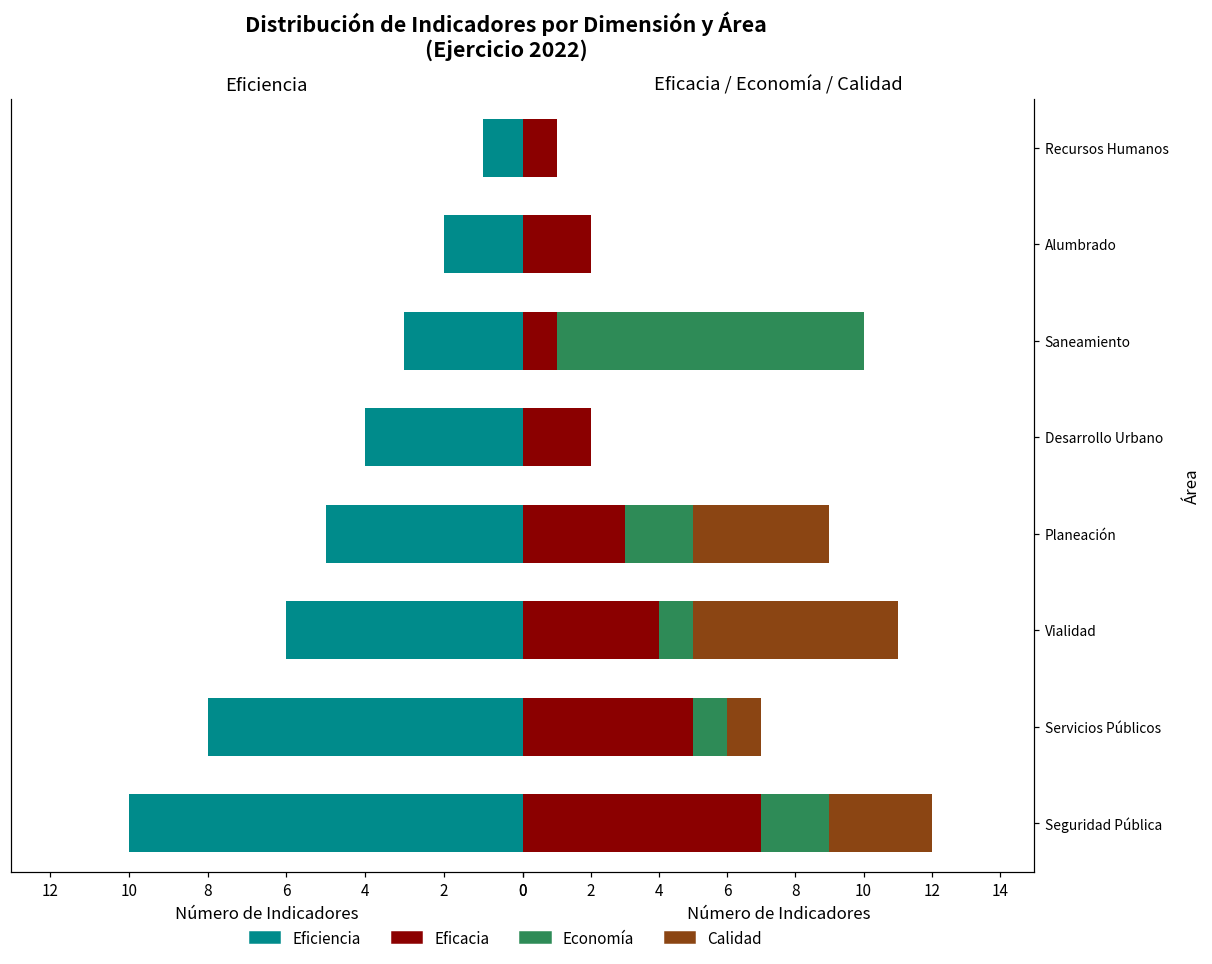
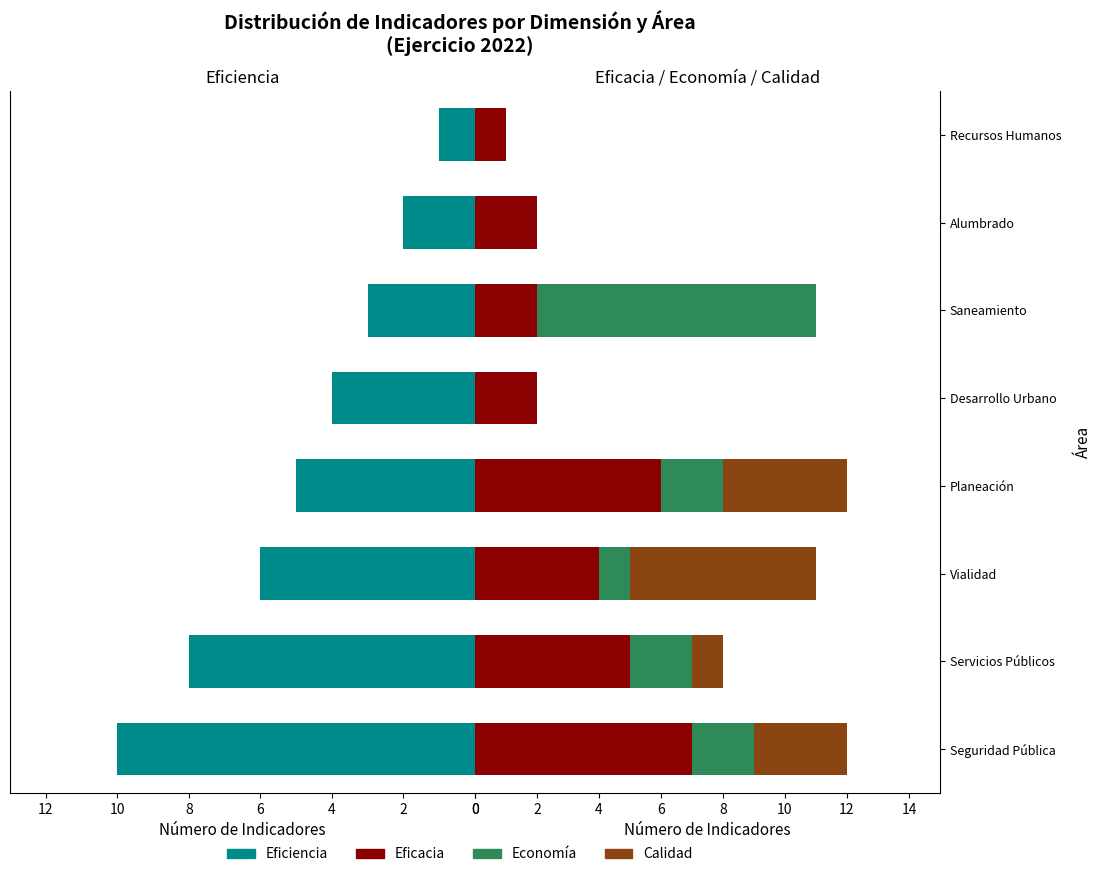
Eficacia / Economía / Calidad, Eficacia, Saneamiento: 1 -> 2
Eficacia / Economía / Calidad, Eficacia, Planeación: 3 -> 6
Eficacia / Economía / Calidad, Economía, Servicios Públicos: 1 -> 2
